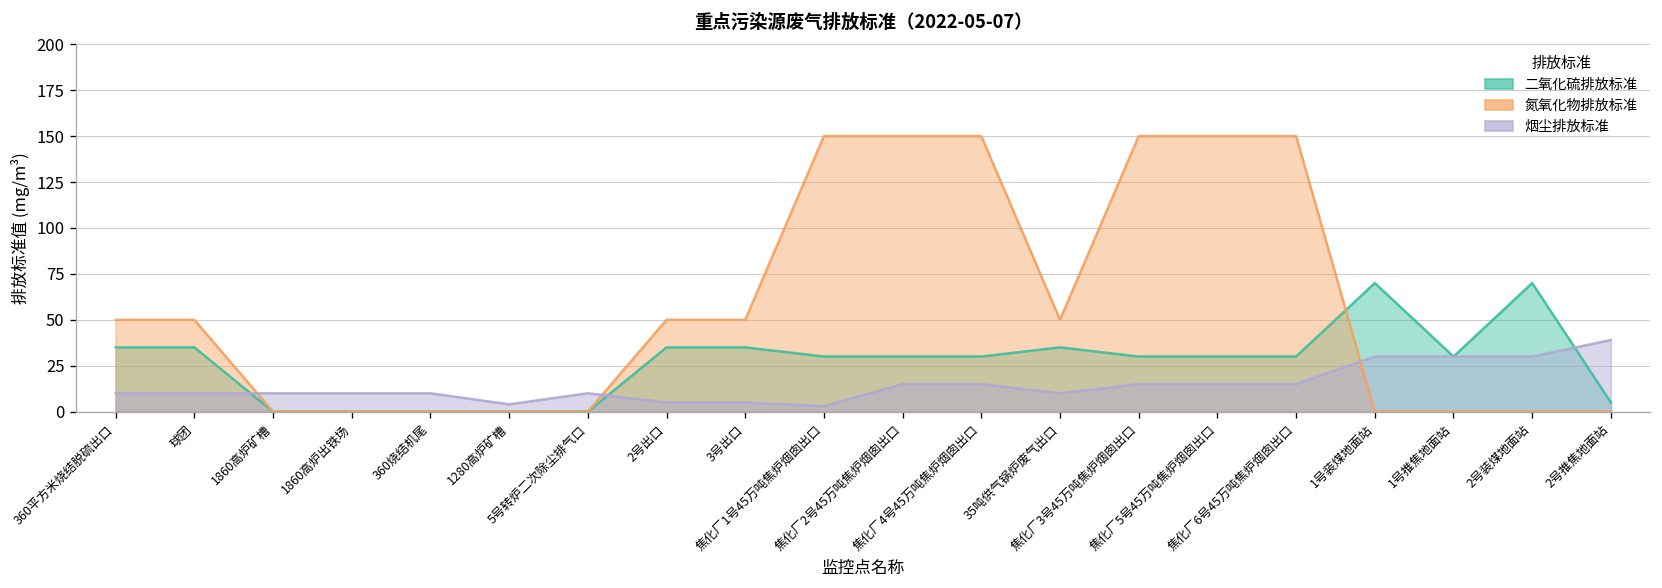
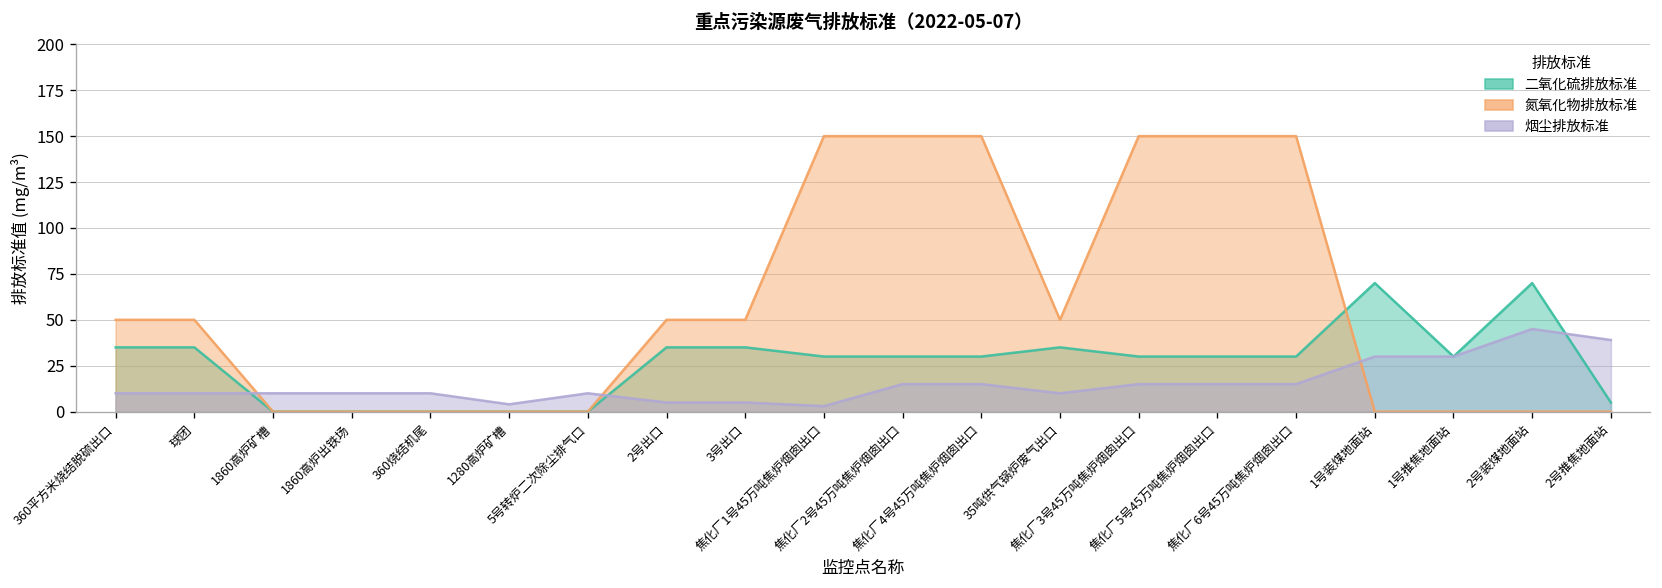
烟尘排放标准, 2号装煤地面站: 30 -> 45
